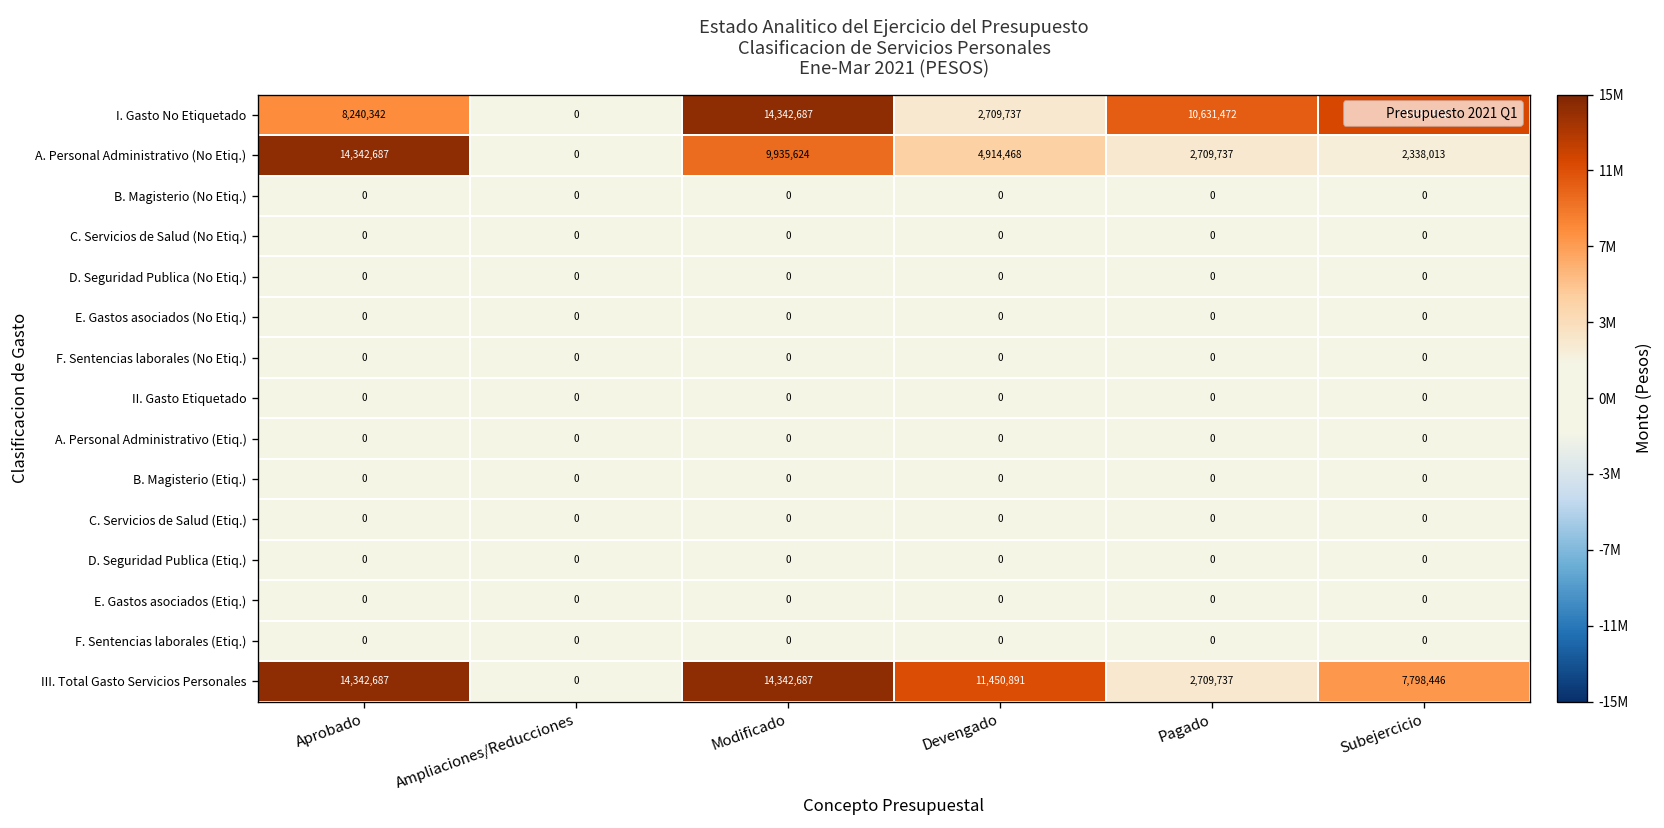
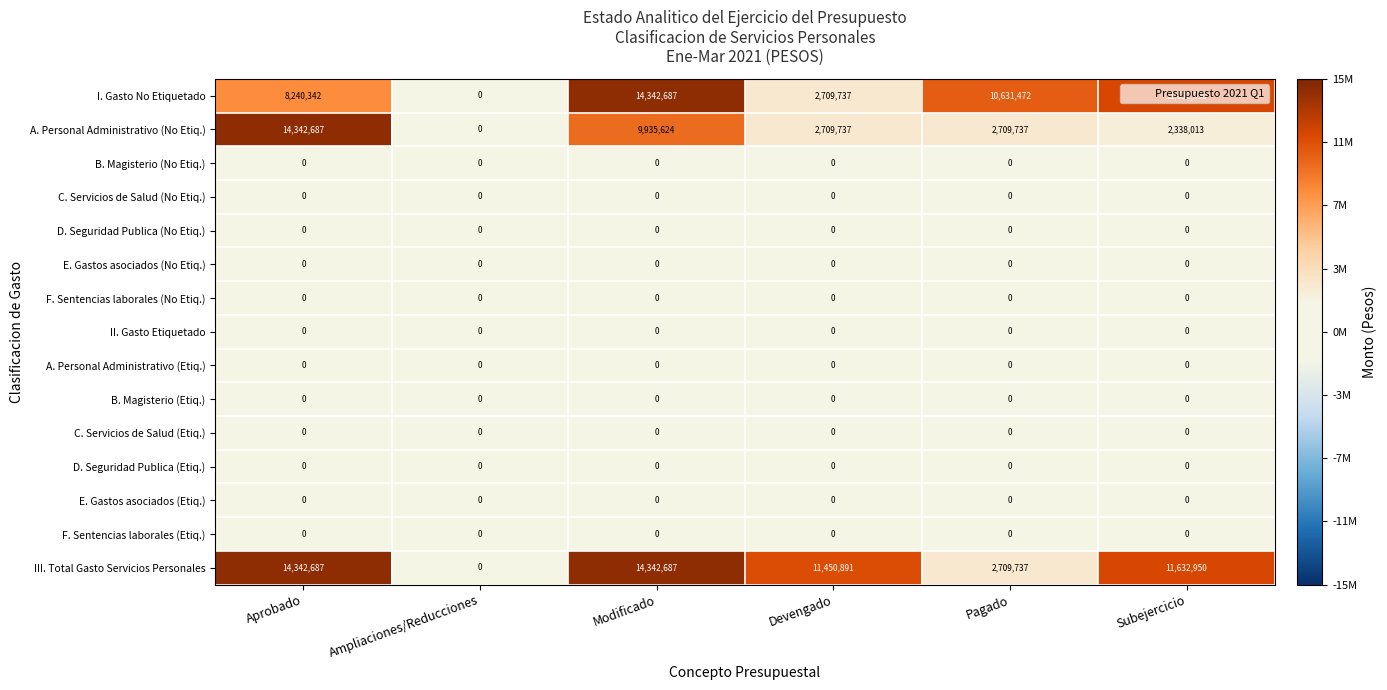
A. Personal Administrativo (No Etiq.), Devengado: 4,914,468 -> 2,709,737
III. Total Gasto Servicios Personales, Subejercicio: 7,798,446 -> 11,632,950
